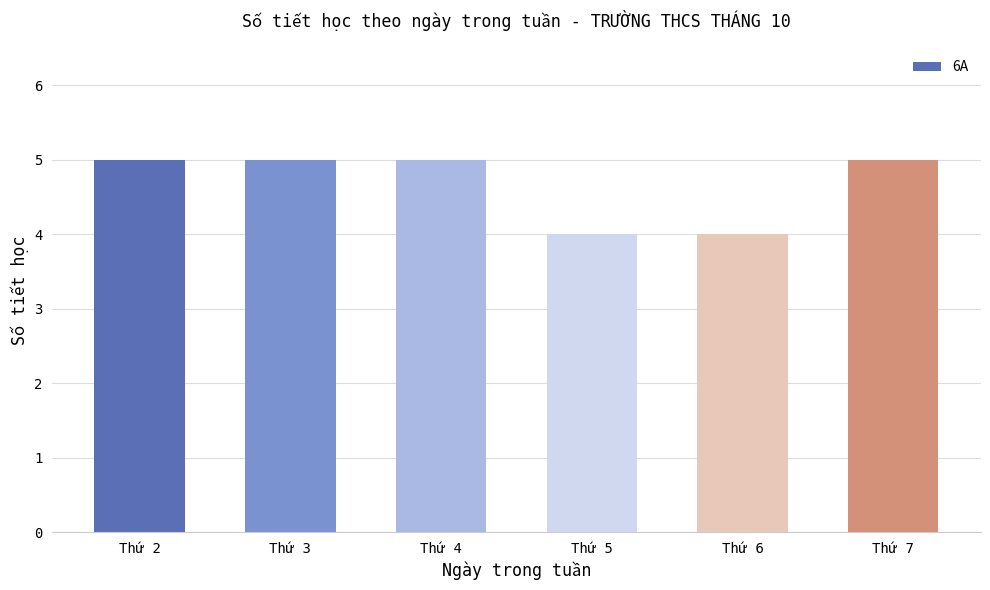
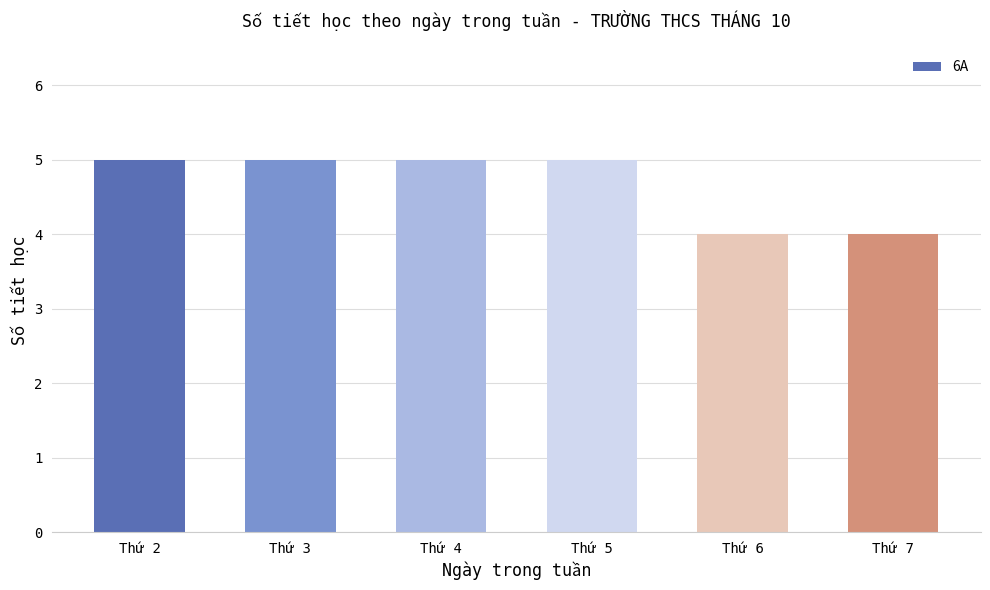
Thứ 5: 4 -> 5
Thứ 7: 5 -> 4
